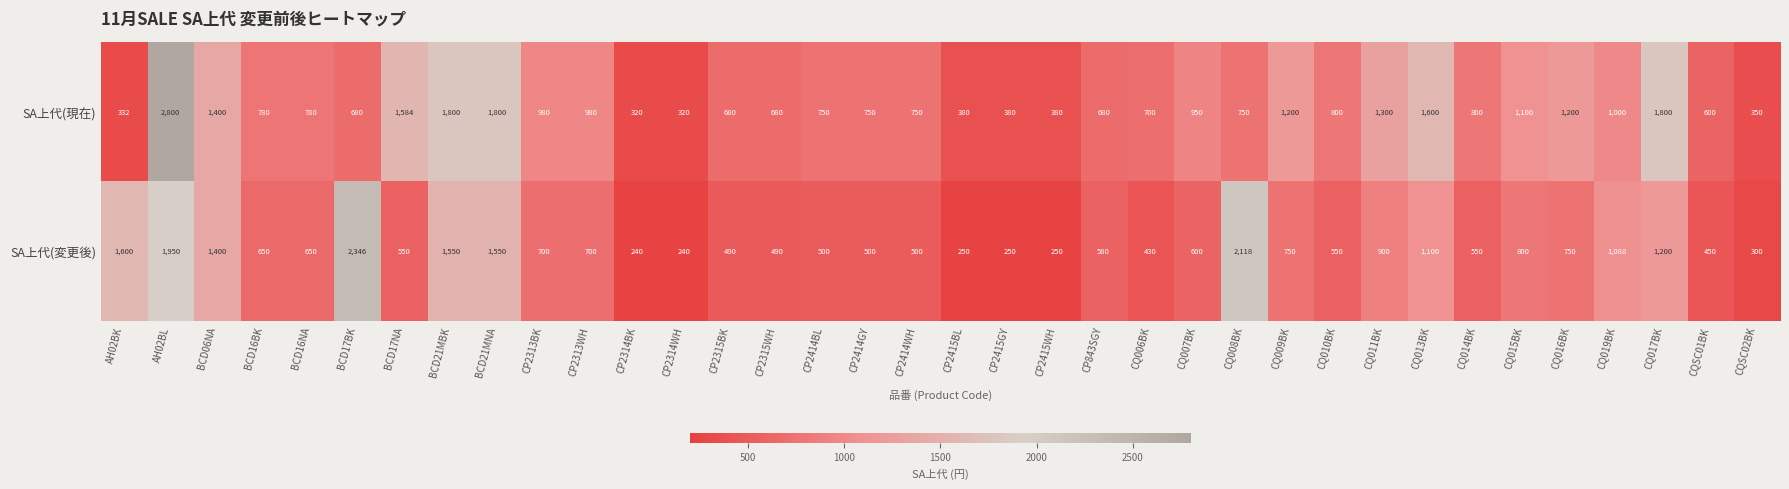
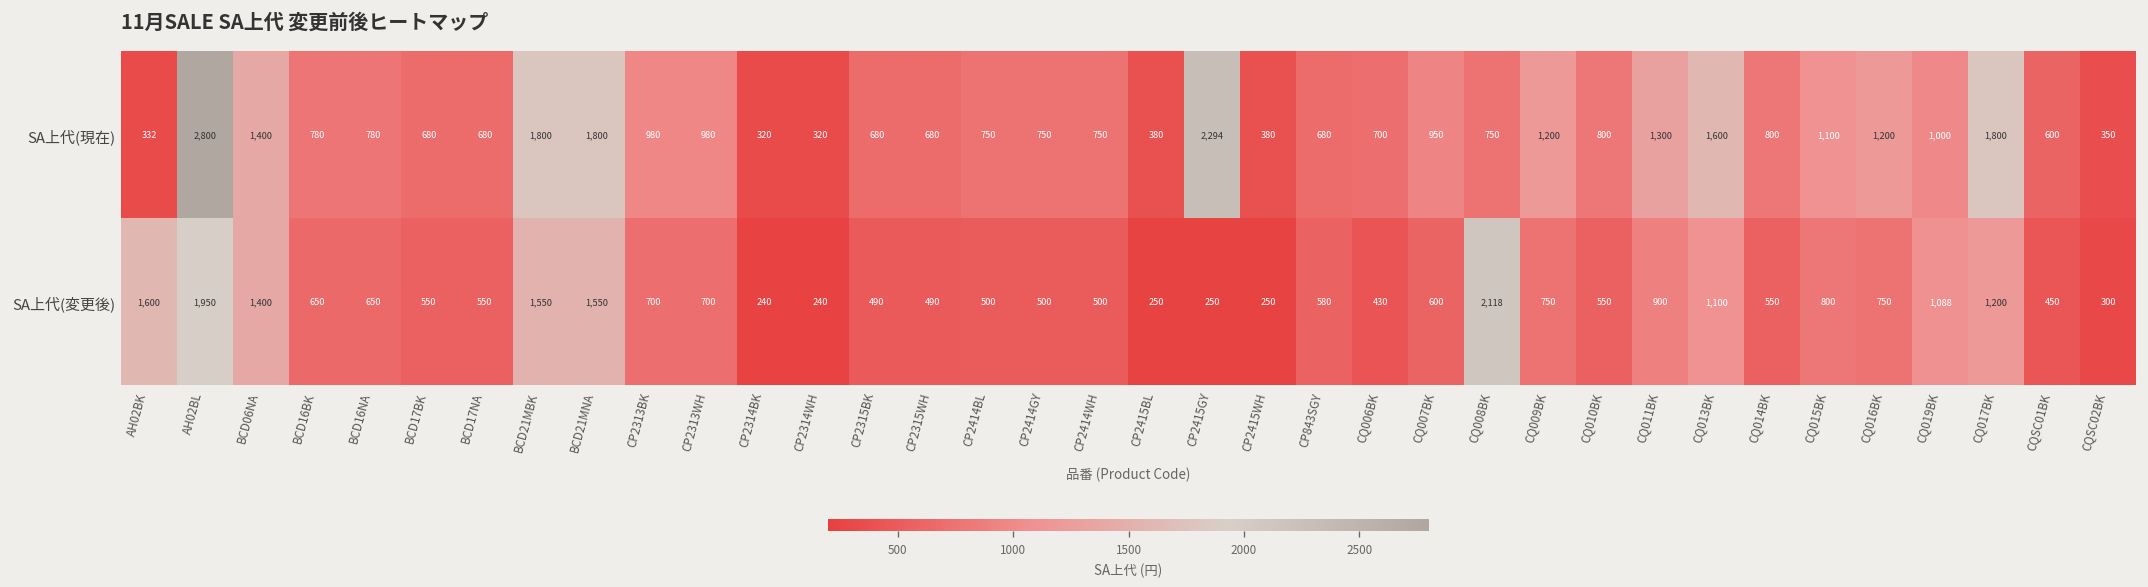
SA上代(現在), BCD17NA: 1,584 -> 680
SA上代(現在), CP2415GY: 380 -> 2,294
SA上代(変更後), BCD17BK: 2,346 -> 550
